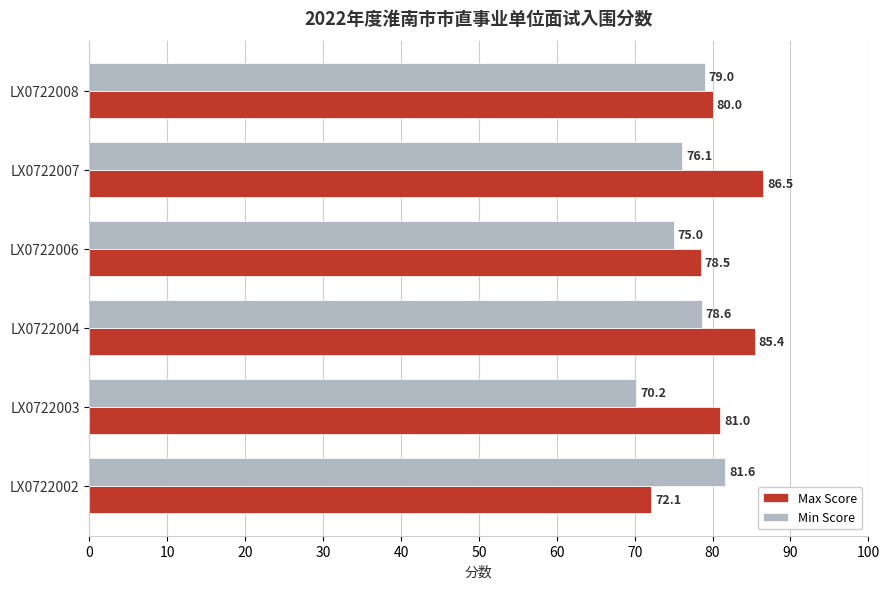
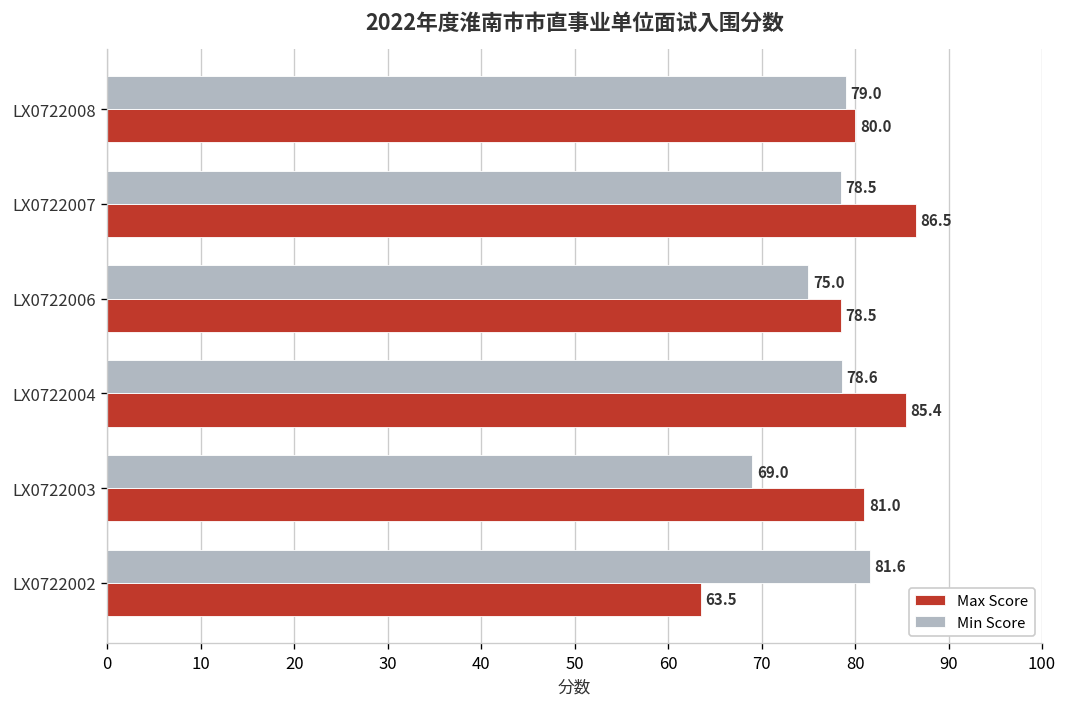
Min Score, LX0722007: 76.1 -> 78.5
Min Score, LX0722003: 70.2 -> 69.0
Max Score, LX0722002: 72.1 -> 63.5
